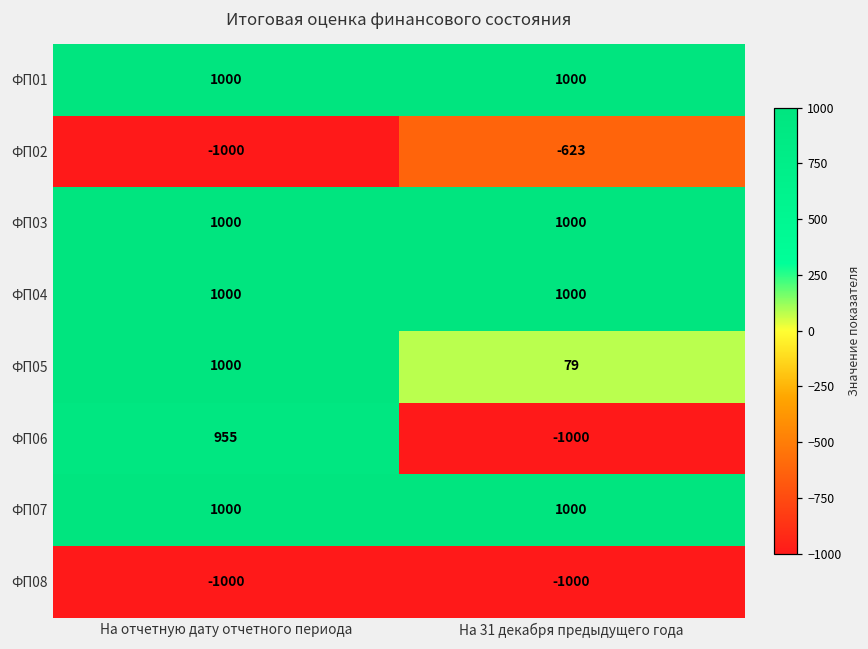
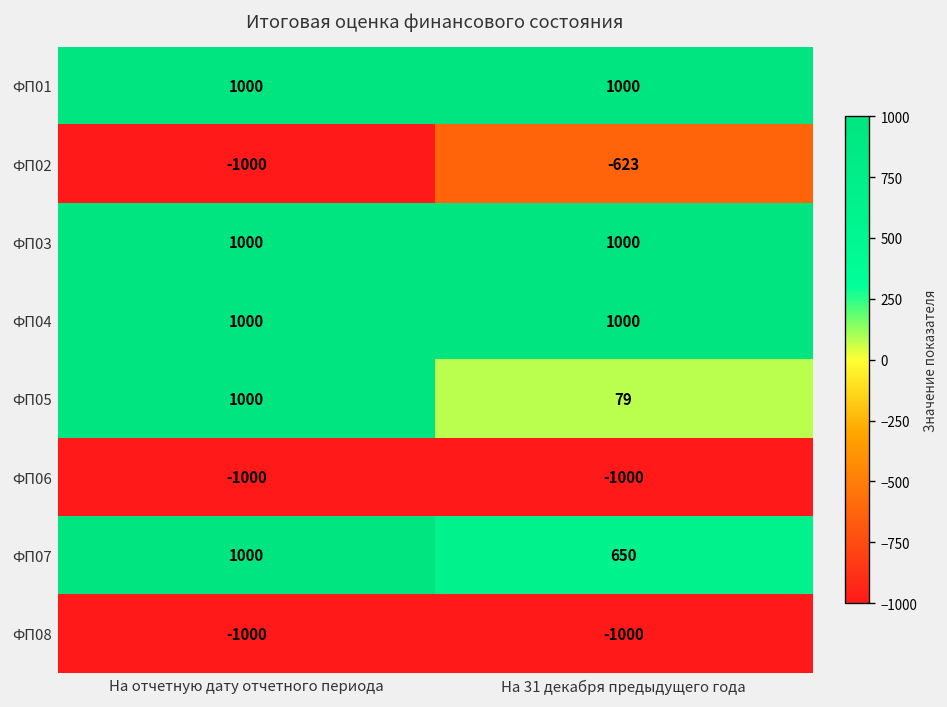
ФП06, На отчетную дату отчетного периода: 955 -> -1000
ФП07, На 31 декабря предыдущего года: 1000 -> 650
